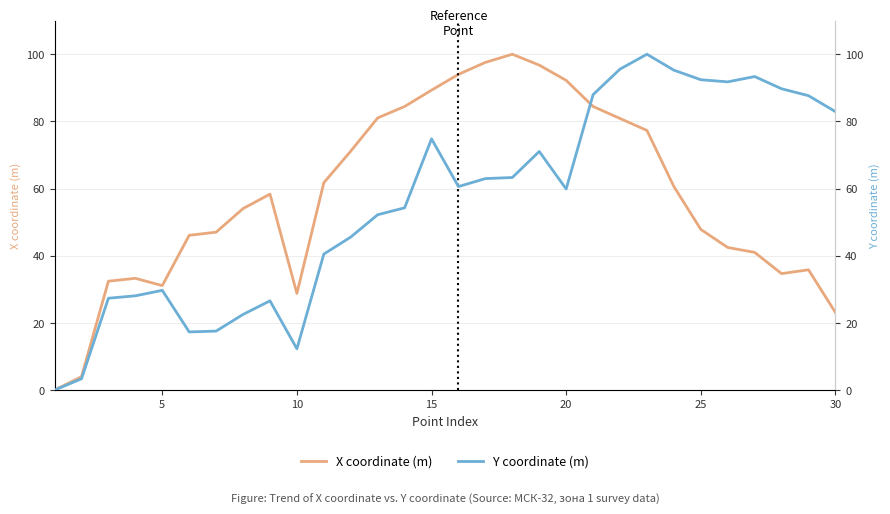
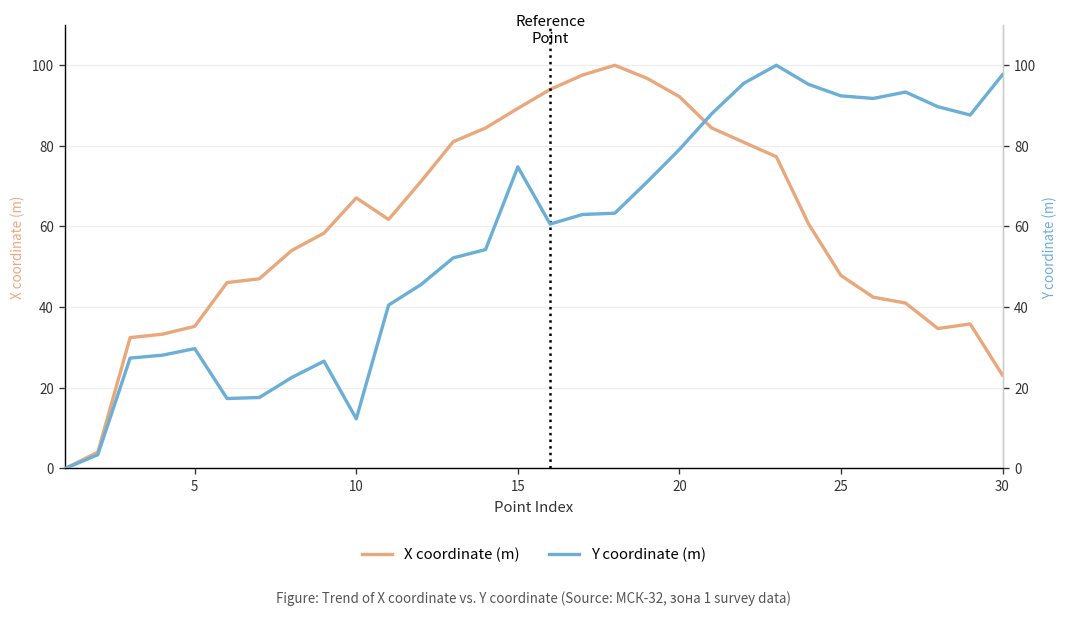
X coordinate (m), 5: 31 -> 35
X coordinate (m), 10: 29 -> 67
Y coordinate (m), 20: 60 -> 79
Y coordinate (m), 30: 83 -> 98
